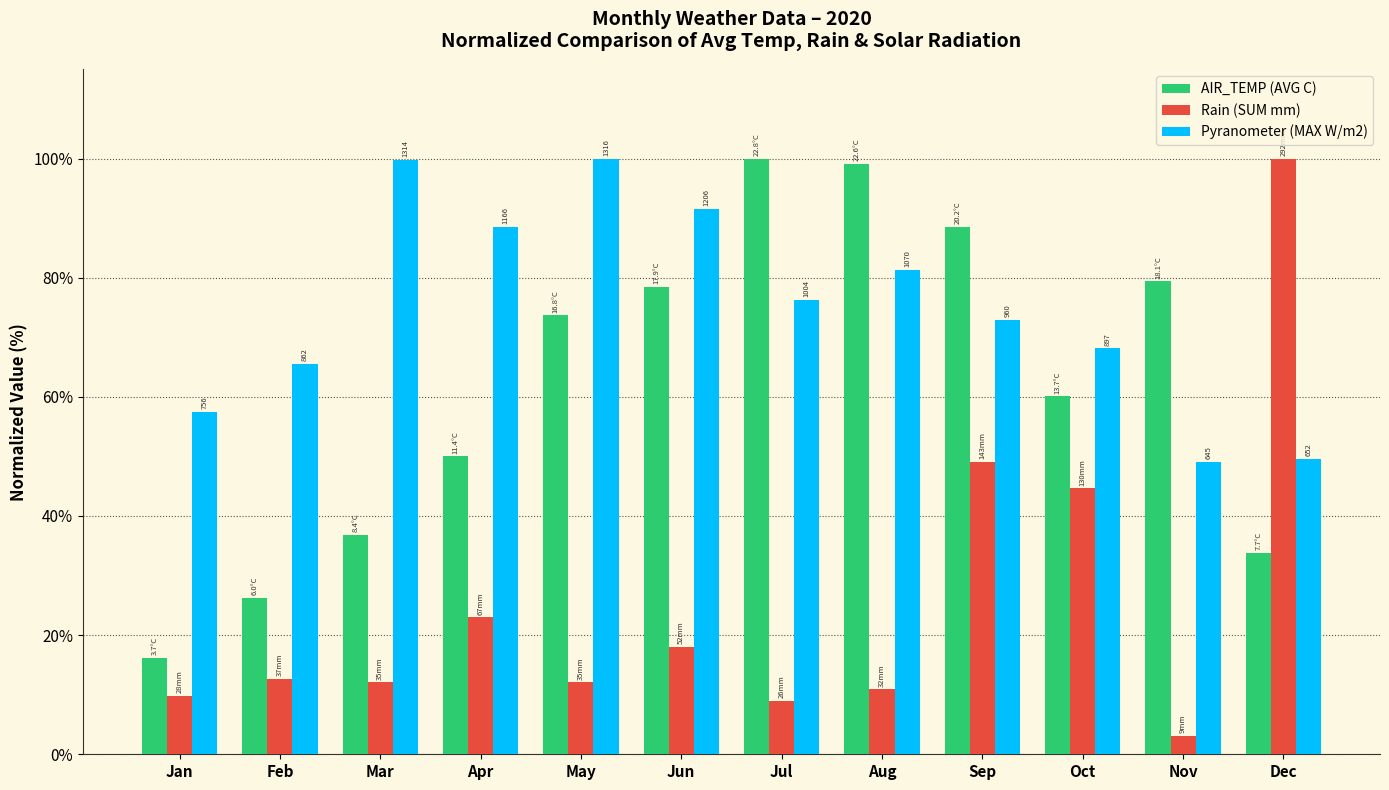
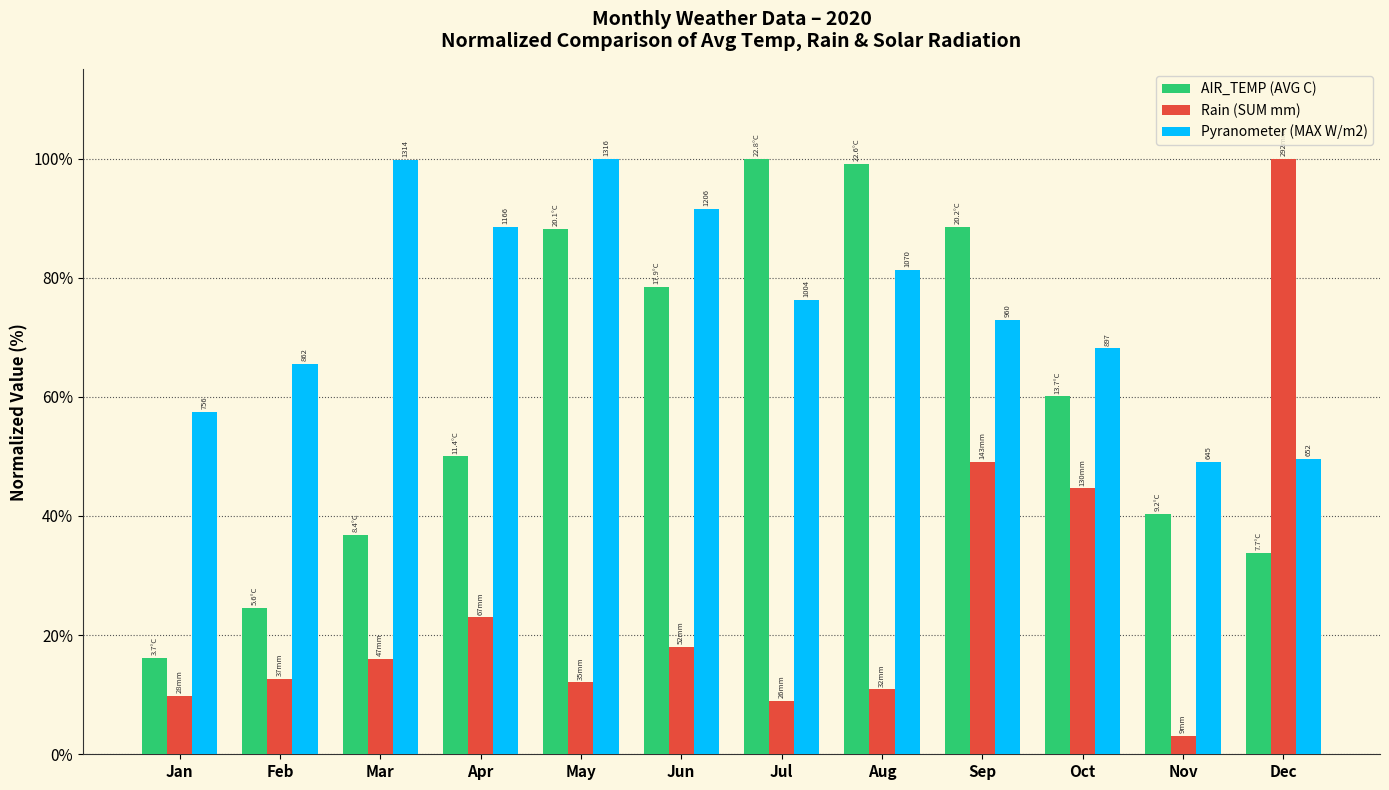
AIR_TEMP (AVG C), Feb: 6.0°C -> 5.6°C
Rain (SUM mm), Mar: 35 -> 47
AIR_TEMP (AVG C), May: 16.8°C -> 20.1°C
AIR_TEMP (AVG C), Nov: 18.1°C -> 9.2°C
